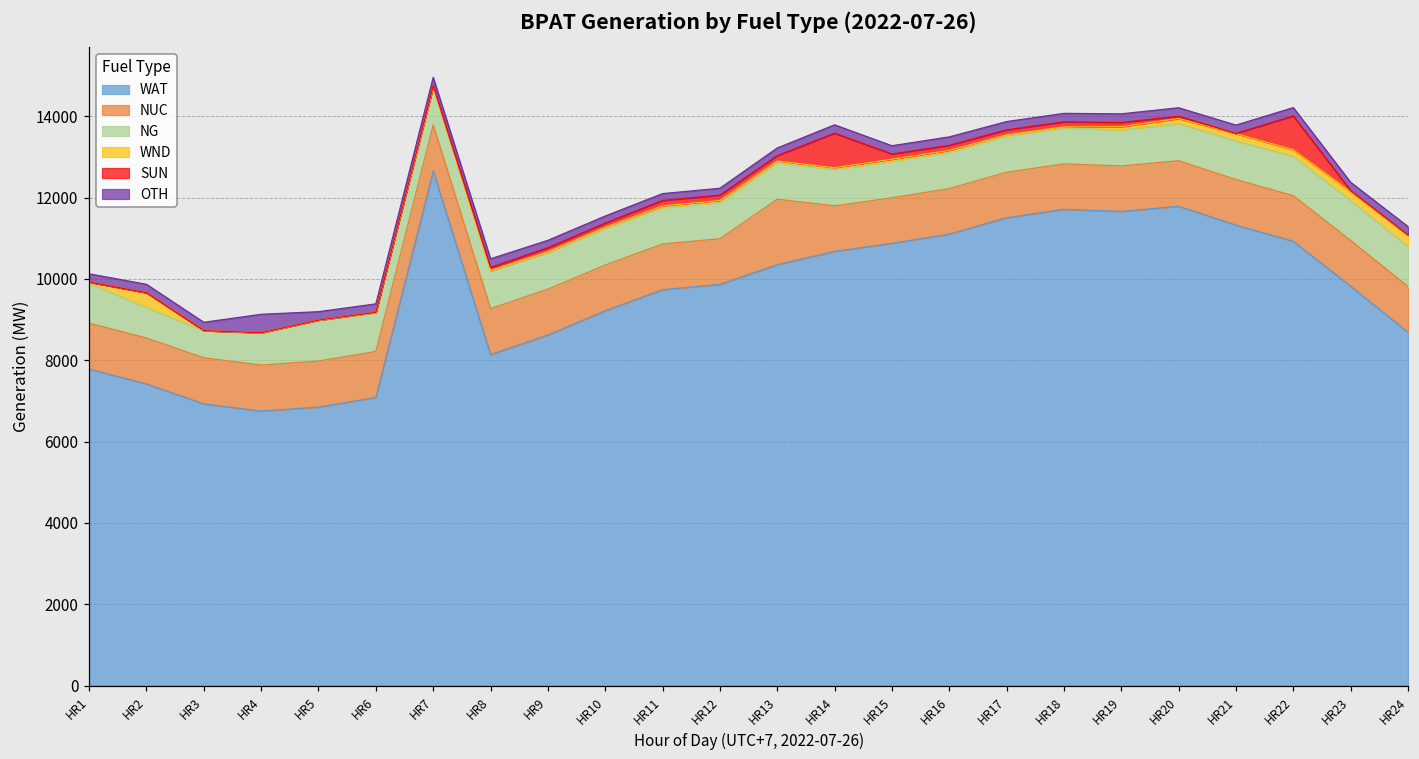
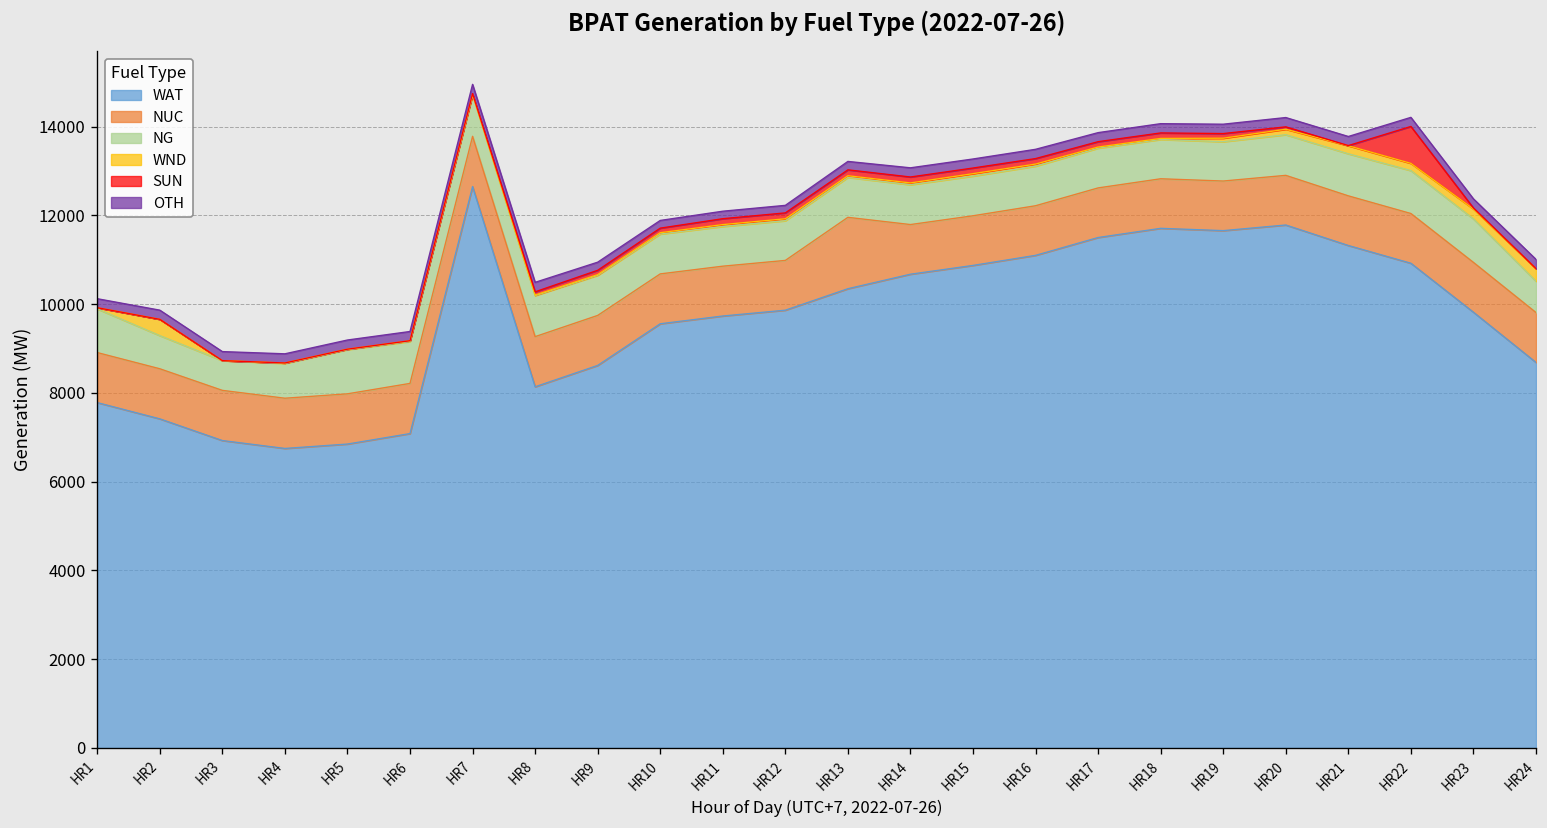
OTH, HR4: 500 -> 200
WAT, HR10: 9200 -> 9600
SUN, HR14: 800 -> 100
NG, HR24: 1000 -> 700
